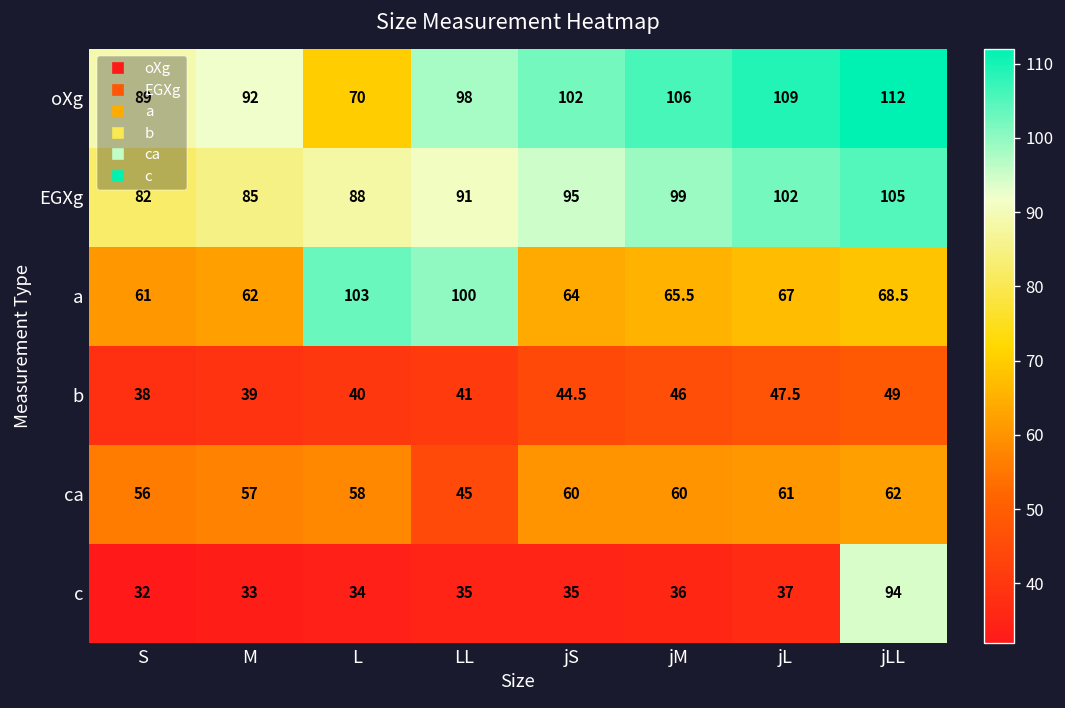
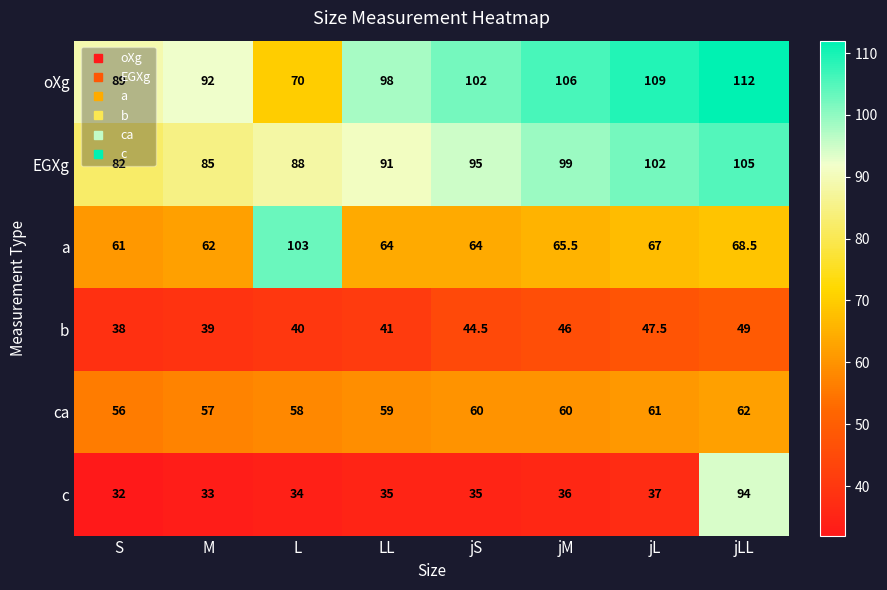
a, LL: 100 -> 64
ca, LL: 45 -> 59
